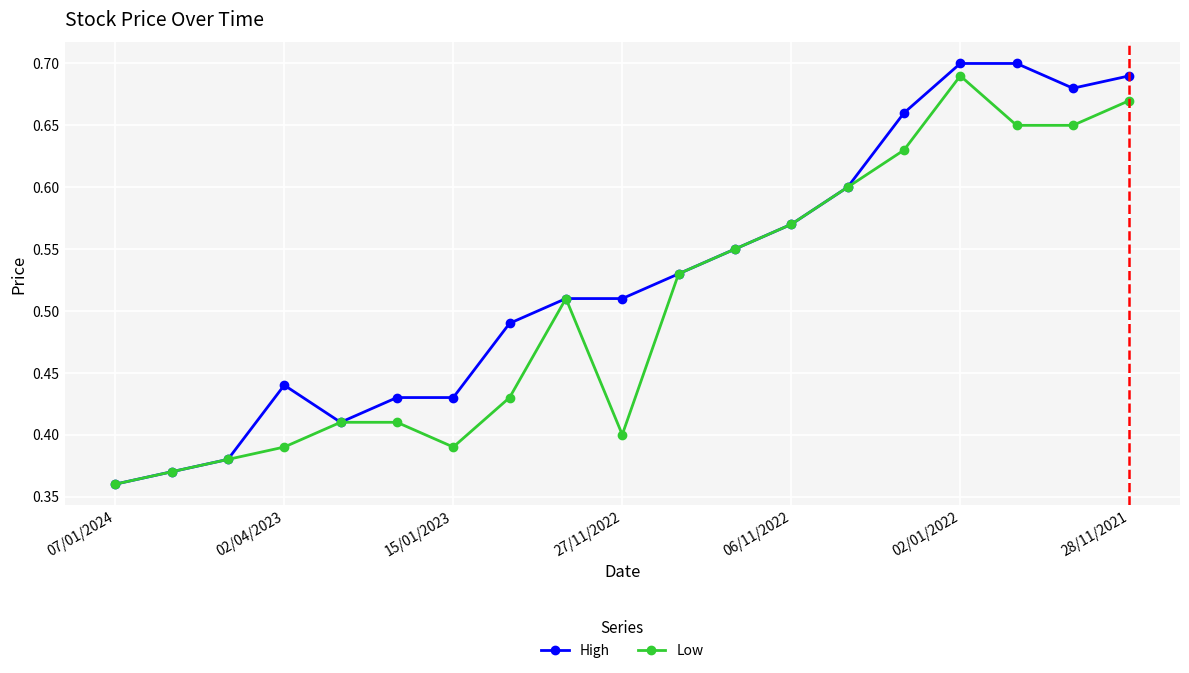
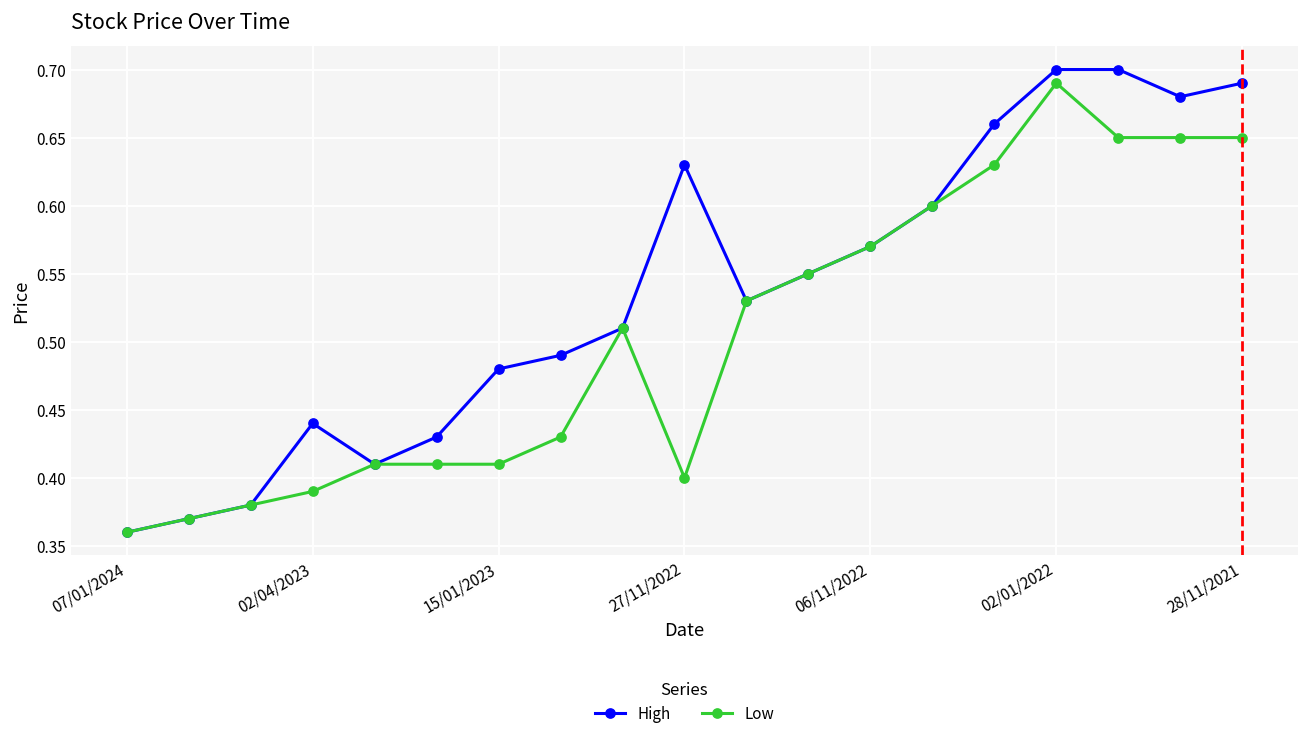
High, 15/01/2023: 0.43 -> 0.48
Low, 15/01/2023: 0.39 -> 0.41
High, 27/11/2022: 0.51 -> 0.63
Low, 28/11/2021: 0.67 -> 0.65
